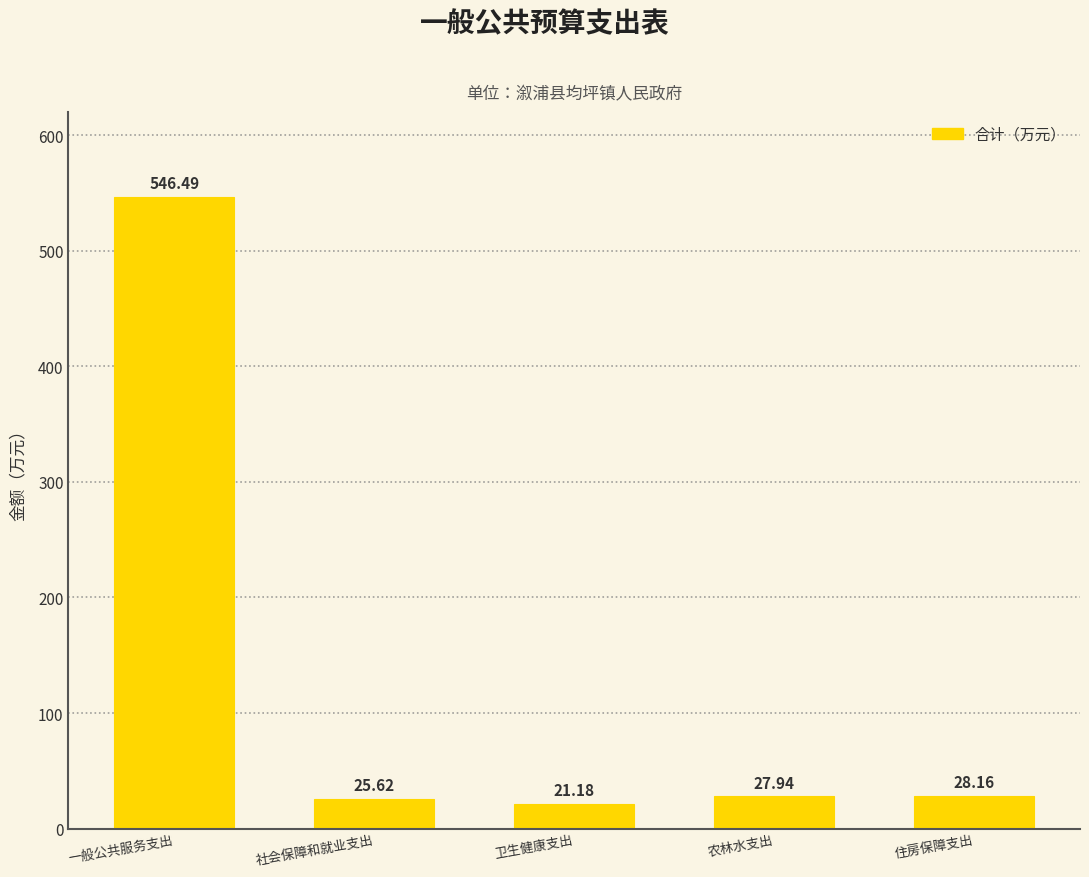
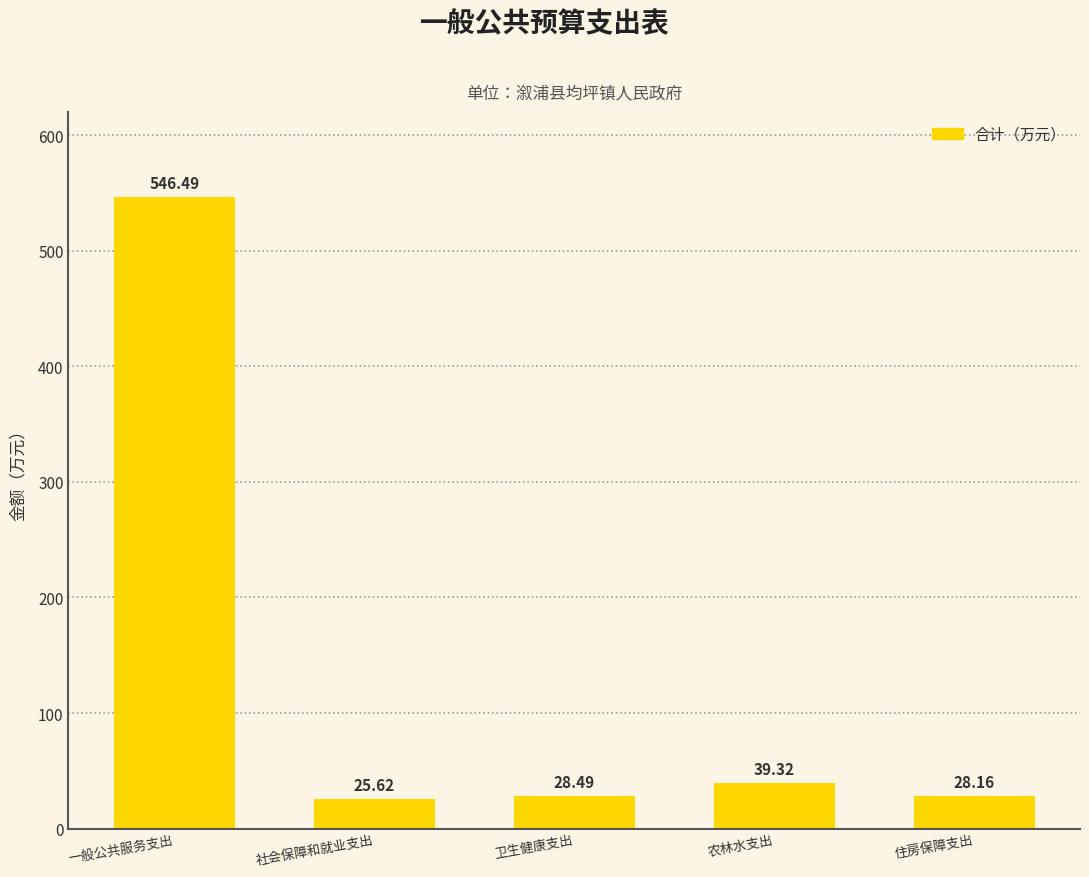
卫生健康支出: 21.18 -> 28.49
农林水支出: 27.94 -> 39.32
